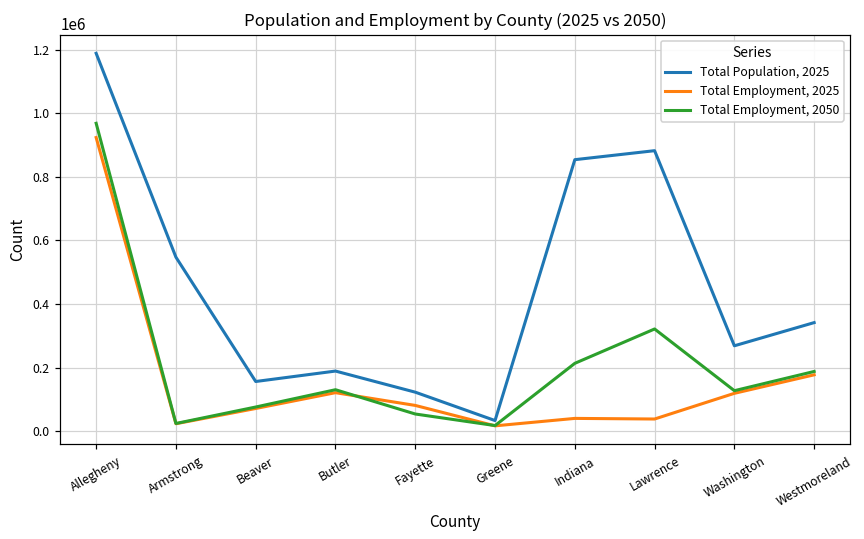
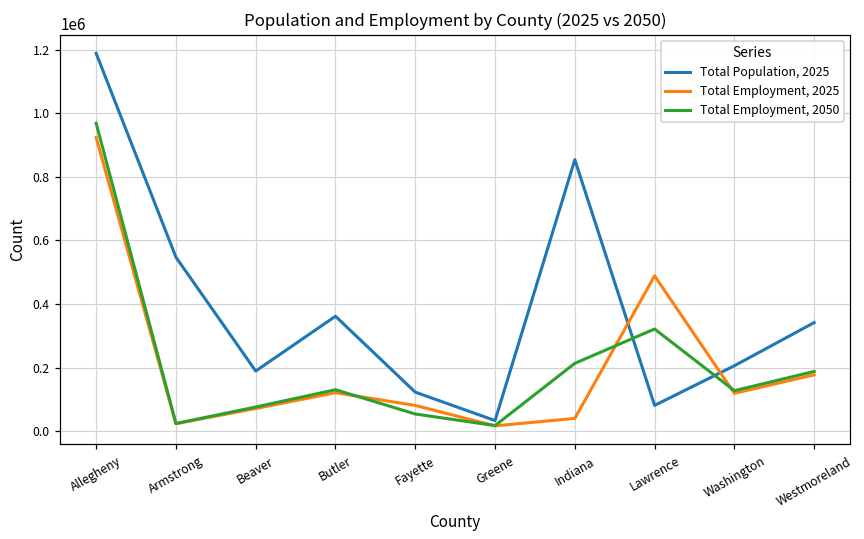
Total Population, 2025, Beaver: 160000 -> 190000
Total Population, 2025, Butler: 190000 -> 360000
Total Population, 2025, Lawrence: 880000 -> 80000
Total Employment, 2025, Lawrence: 40000 -> 490000
Total Population, 2025, Washington: 270000 -> 210000
